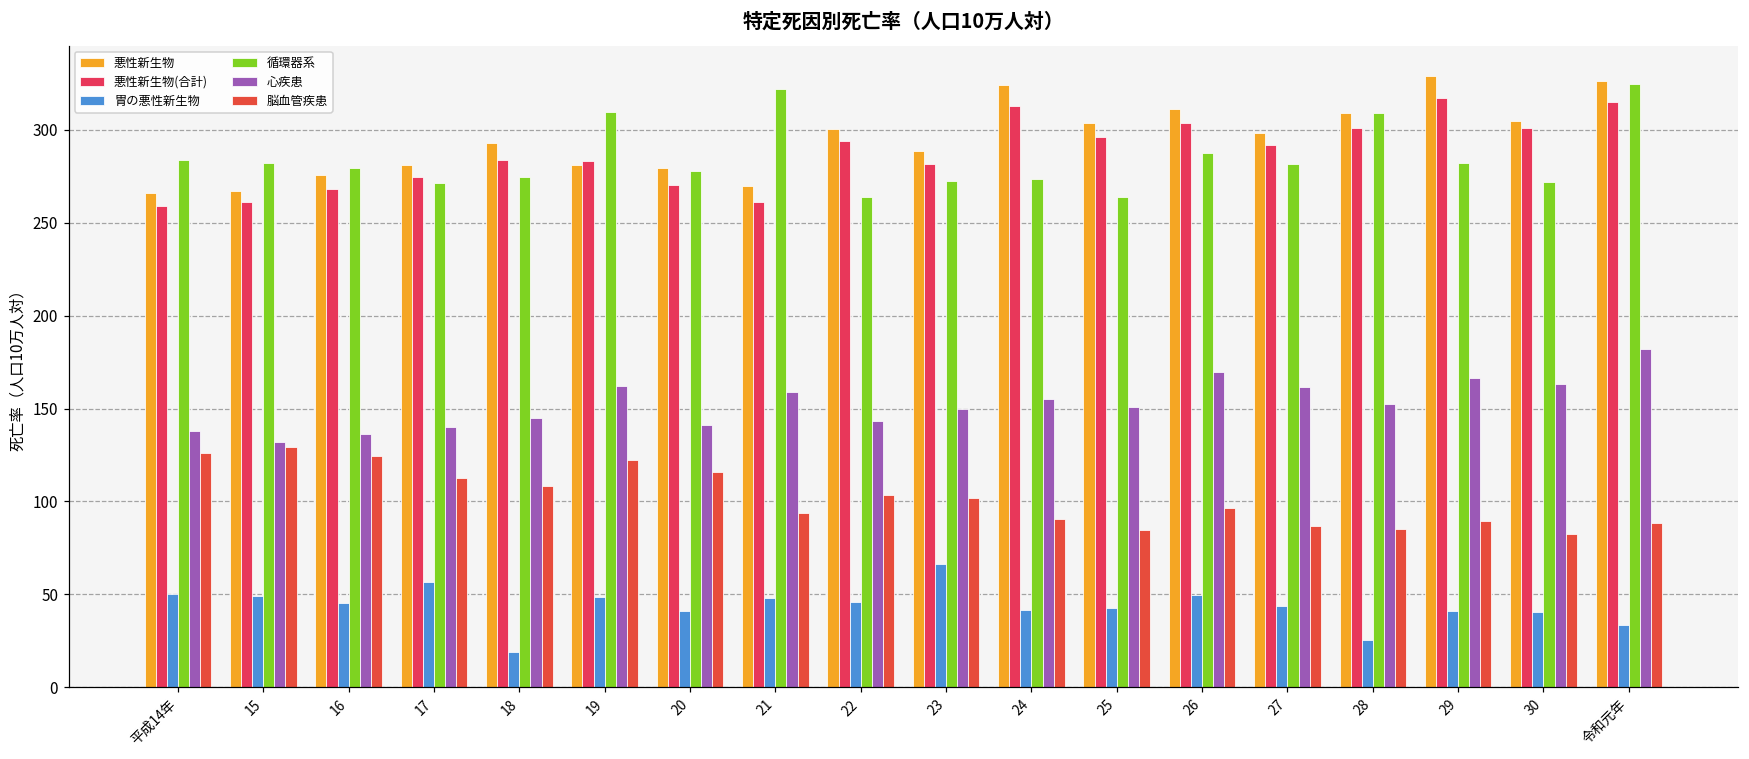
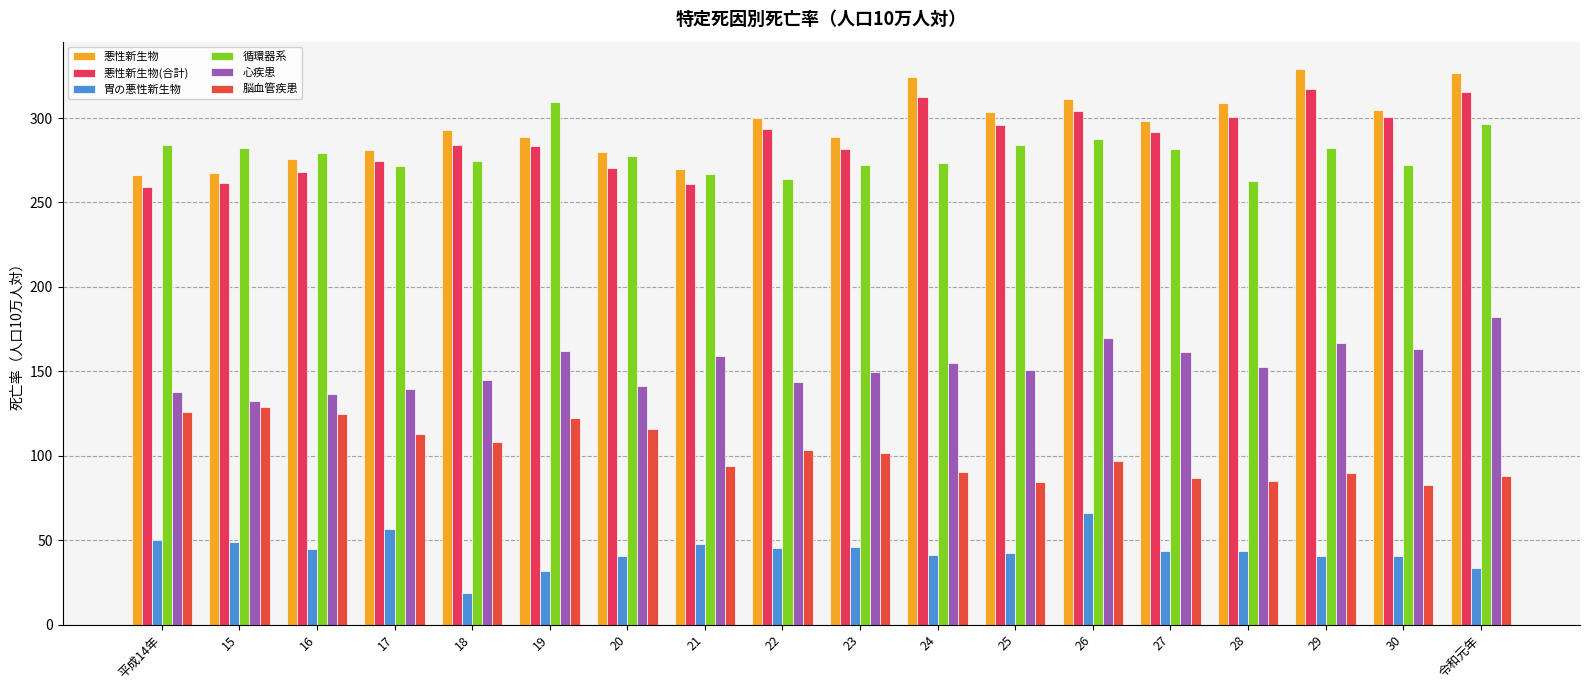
悪性新生物, 19: 281 -> 289
胃の悪性新生物, 19: 49 -> 32
循環器系, 21: 322 -> 267
胃の悪性新生物, 23: 66 -> 46
循環器系, 25: 264 -> 284
胃の悪性新生物, 26: 50 -> 66
胃の悪性新生物, 28: 25 -> 43
循環器系, 28: 309 -> 263
循環器系, 令和元年: 325 -> 296
